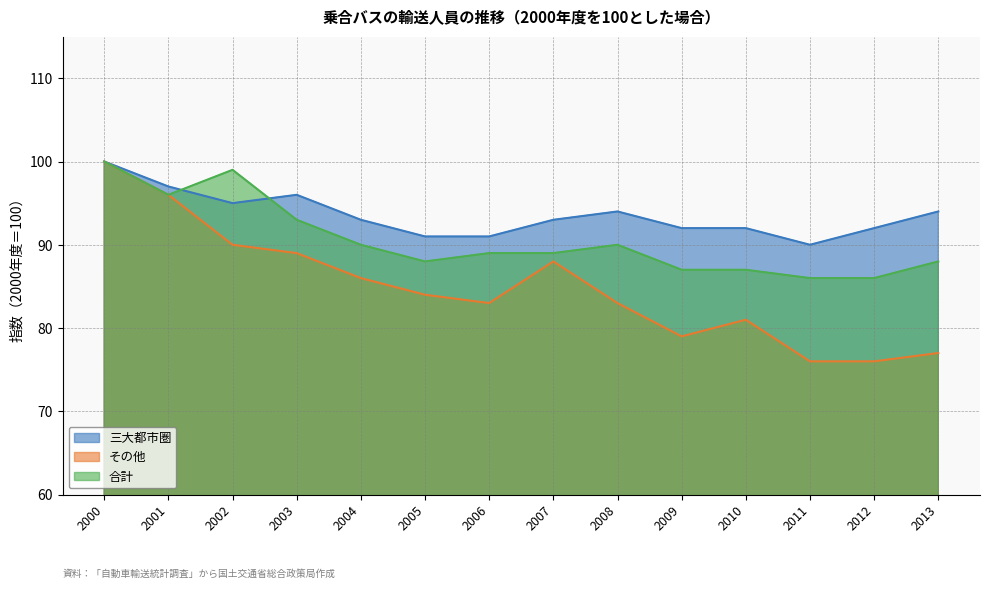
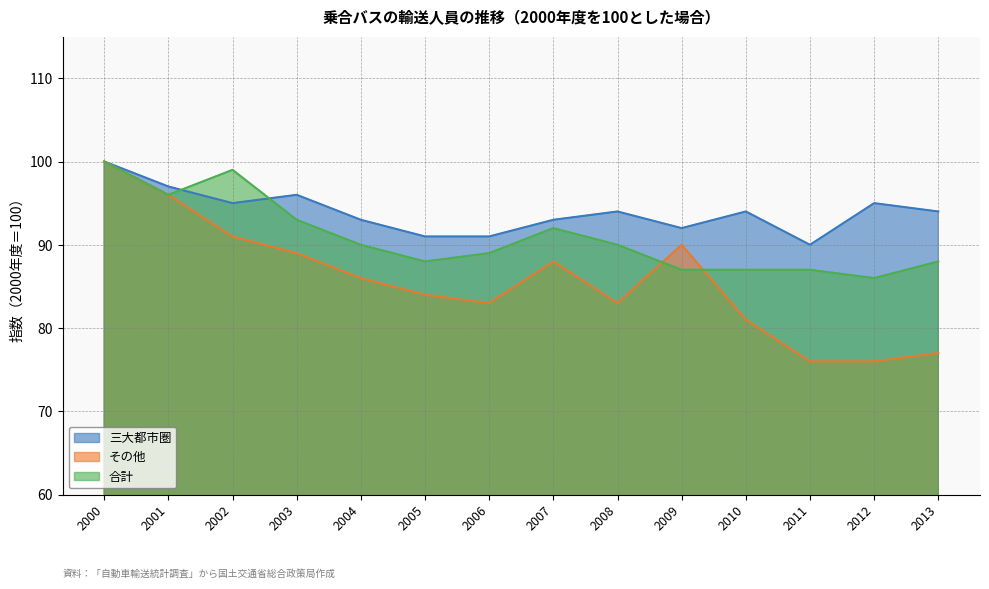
その他, 2002: 90 -> 91
合計, 2007: 89 -> 92
その他, 2009: 79 -> 90
三大都市圏, 2010: 92 -> 94
合計, 2011: 86 -> 87
三大都市圏, 2012: 92 -> 95
